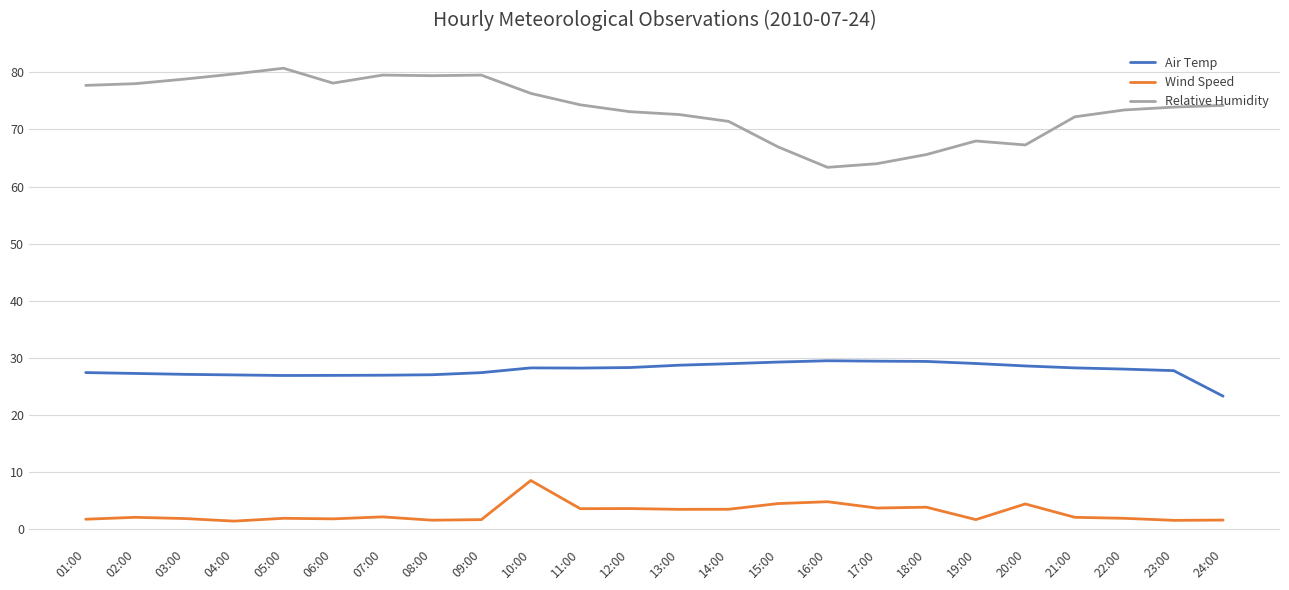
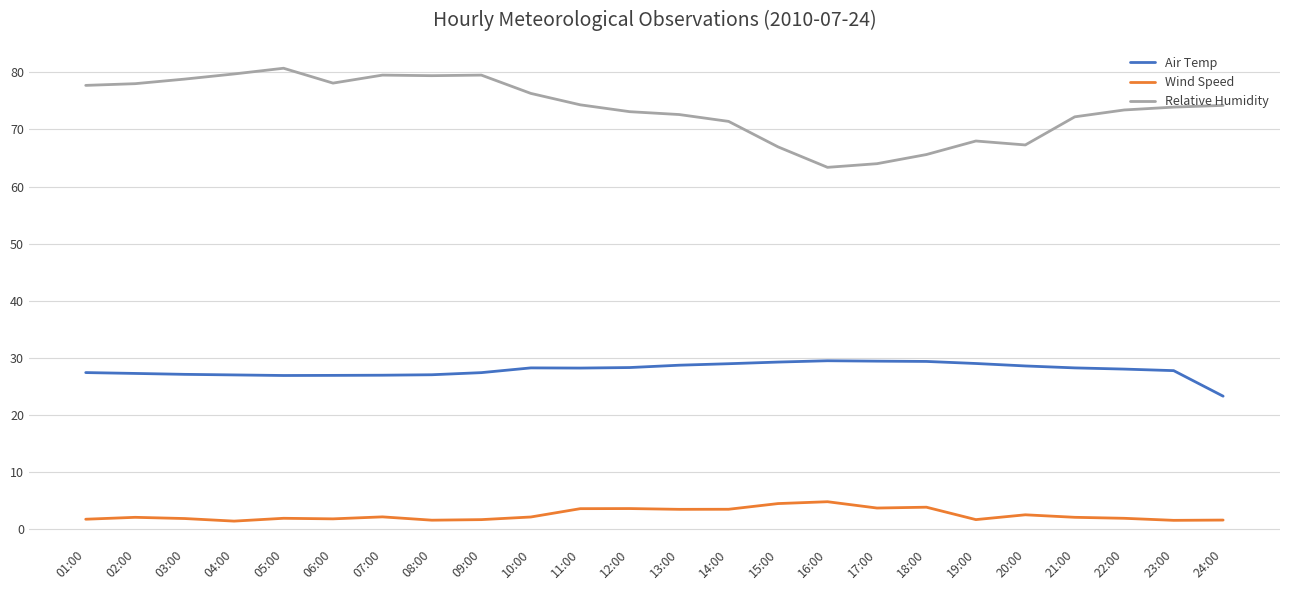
Wind Speed, 10:00: 9 -> 2
Wind Speed, 20:00: 4 -> 3
